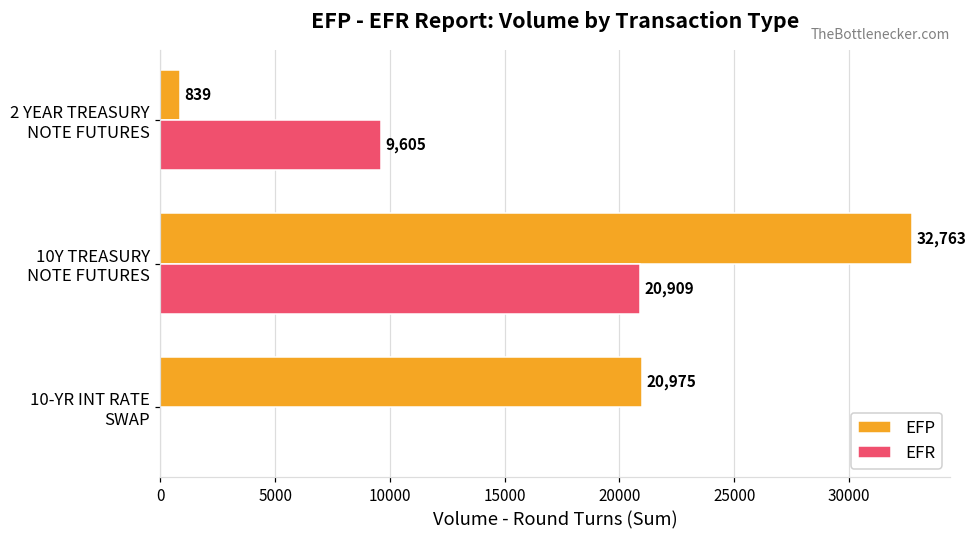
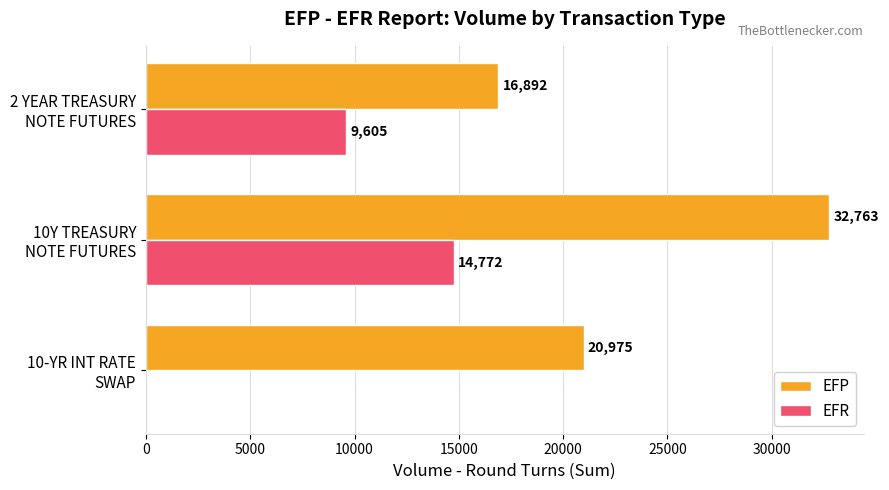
EFP, 2 YEAR TREASURY NOTE FUTURES: 839 -> 16,892
EFR, 10Y TREASURY NOTE FUTURES: 20,909 -> 14,772
